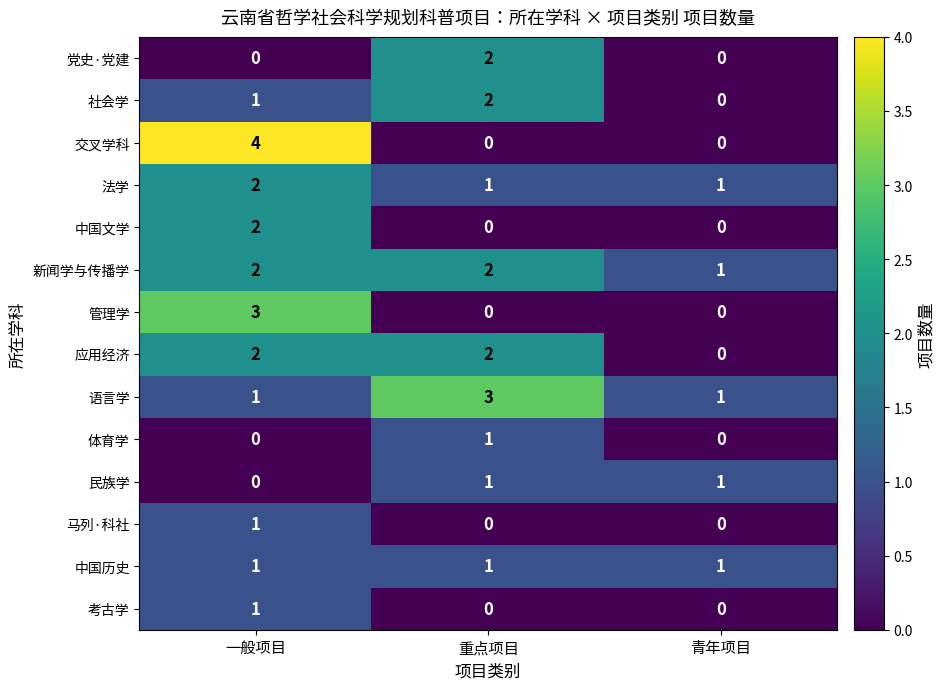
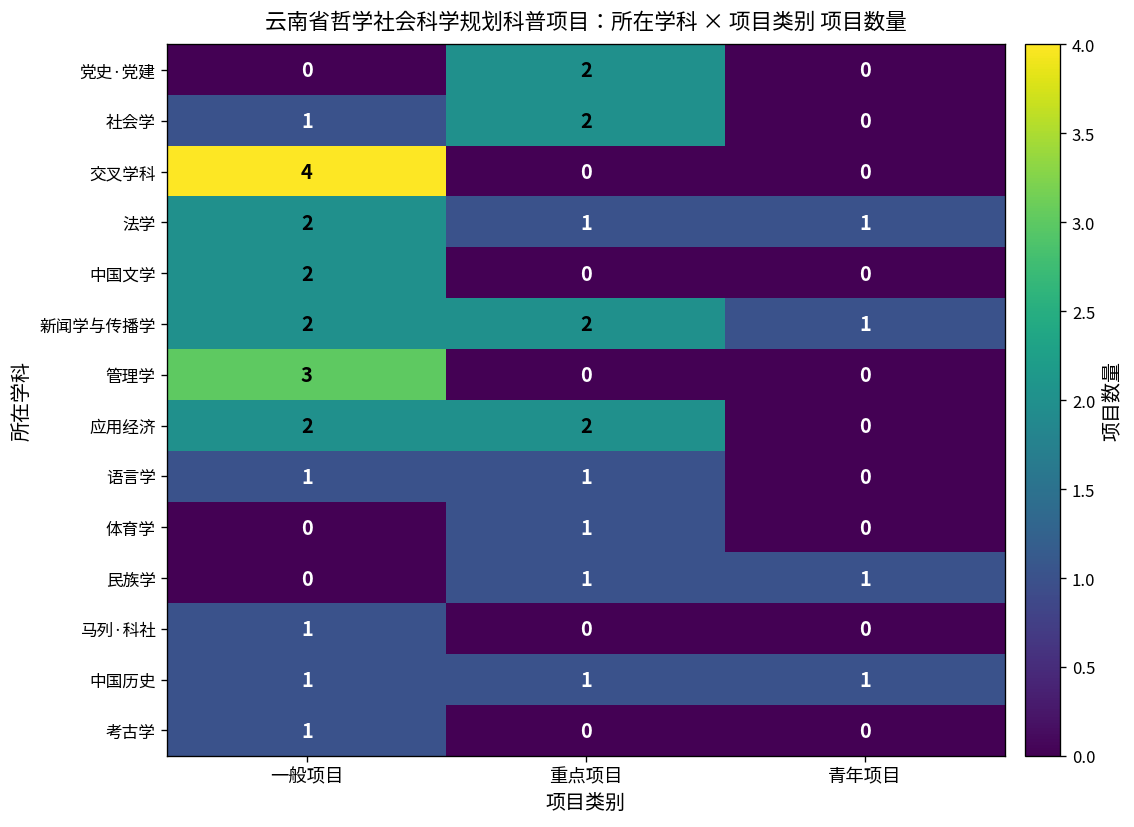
语言学, 重点项目: 3 -> 1
语言学, 青年项目: 1 -> 0
